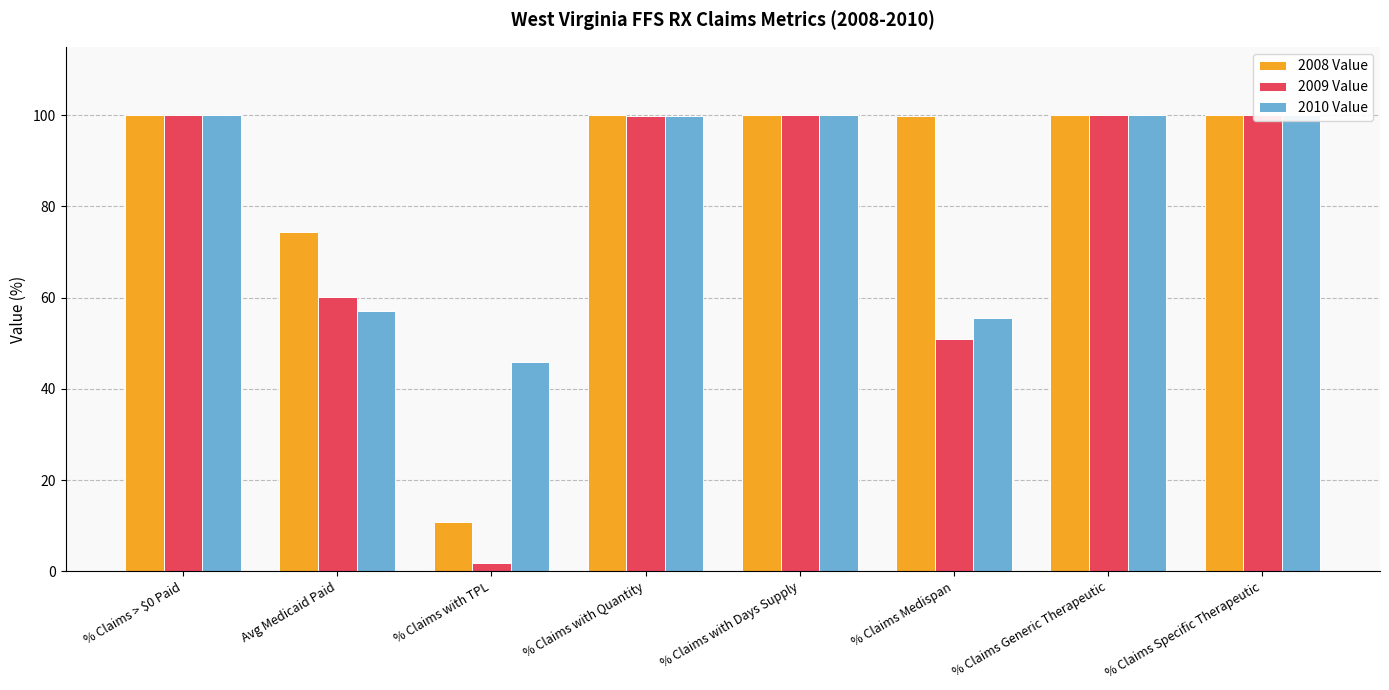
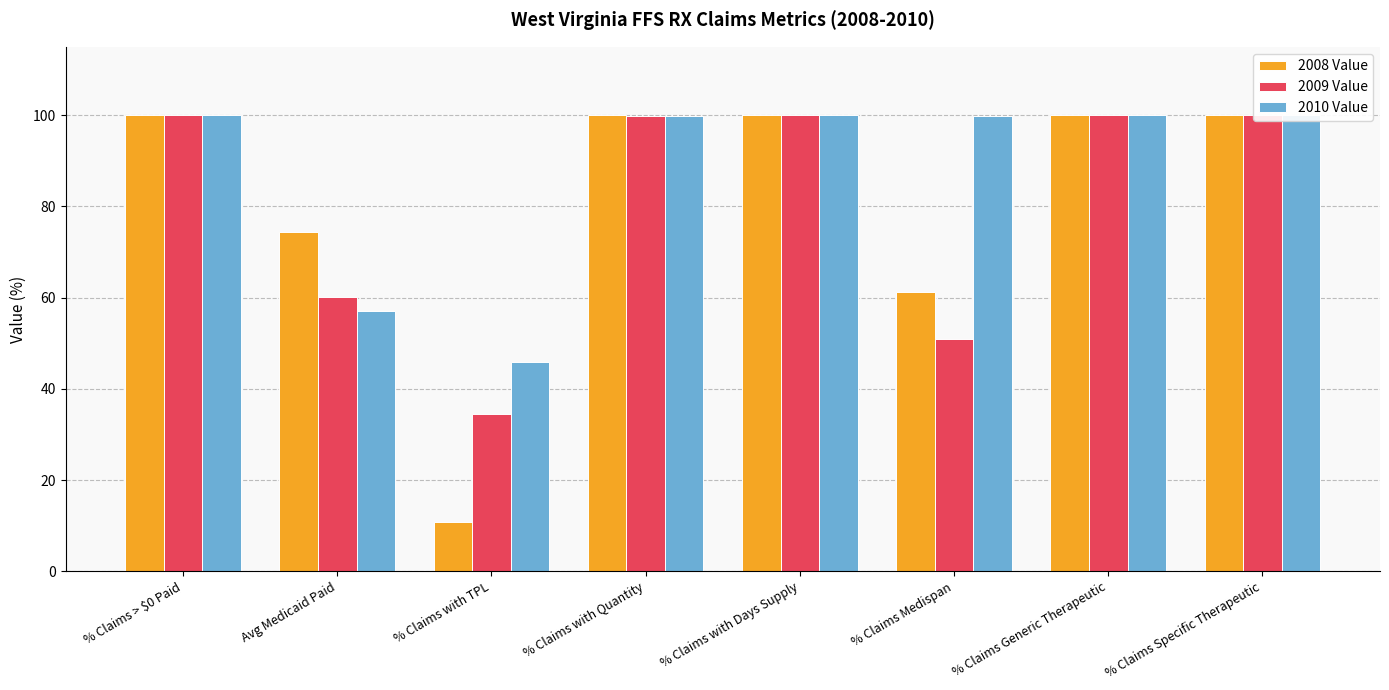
2009 Value, % Claims with TPL: 2 -> 35
2008 Value, % Claims Medispan: 100 -> 61
2010 Value, % Claims Medispan: 56 -> 100
